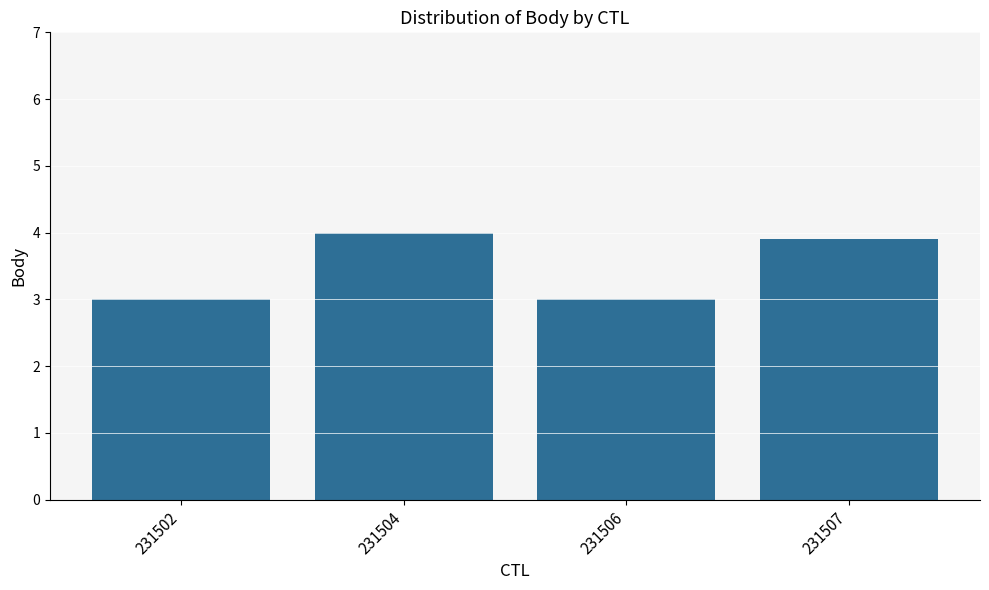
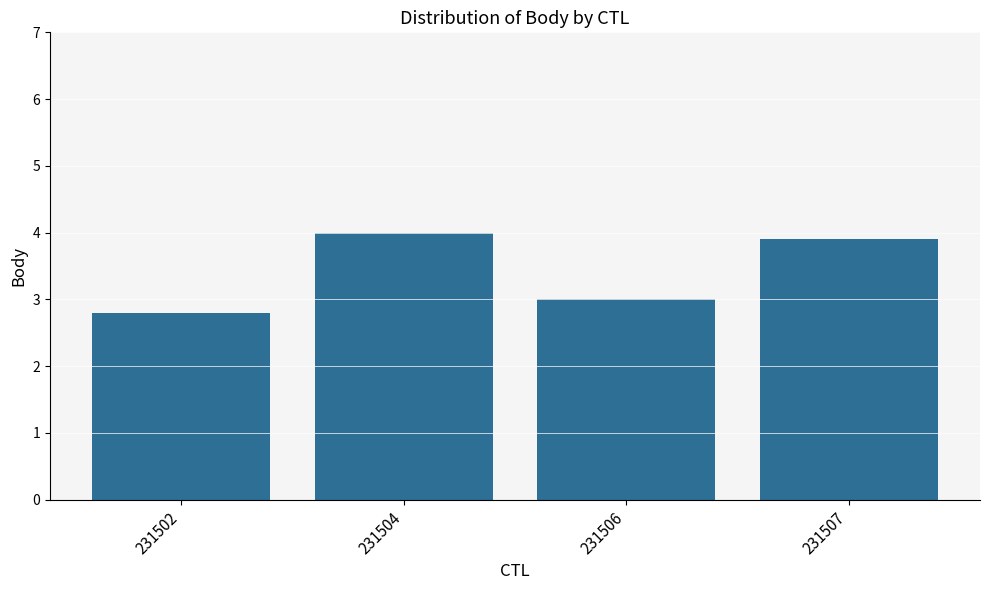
231502: 3.0 -> 2.8
